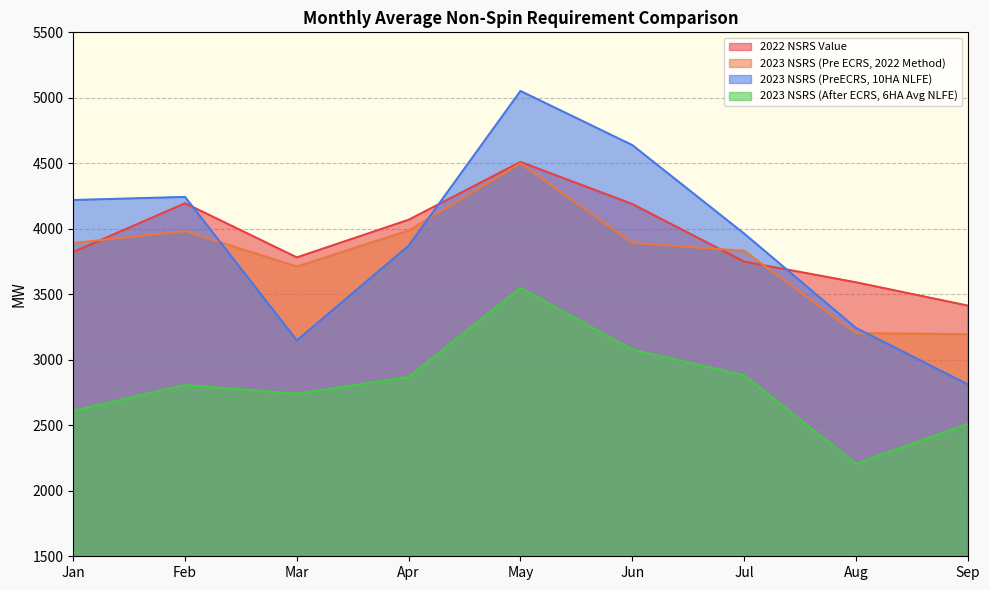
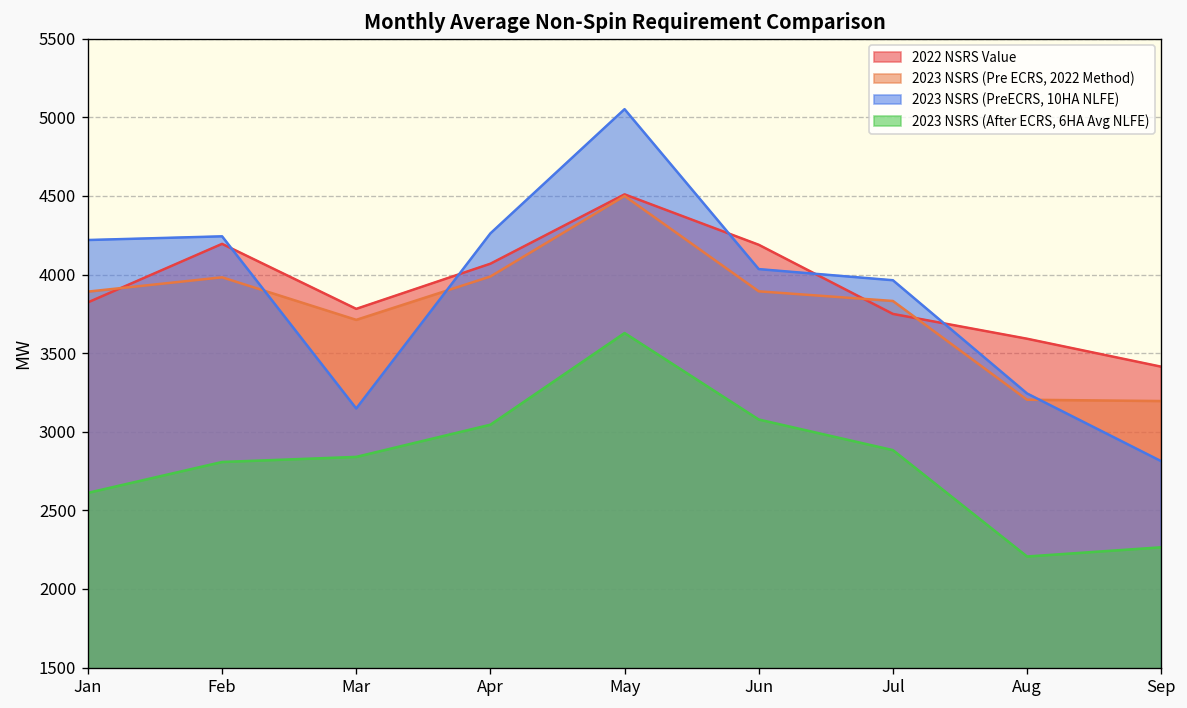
2023 NSRS (After ECRS, 6HA Avg NLFE), Mar: 2740 -> 2840
2023 NSRS (PreECRS, 10HA NLFE), Apr: 3870 -> 4260
2023 NSRS (After ECRS, 6HA Avg NLFE), Apr: 2870 -> 3040
2023 NSRS (After ECRS, 6HA Avg NLFE), May: 3550 -> 3630
2023 NSRS (PreECRS, 10HA NLFE), Jun: 4640 -> 4030
2023 NSRS (After ECRS, 6HA Avg NLFE), Sep: 2510 -> 2270
